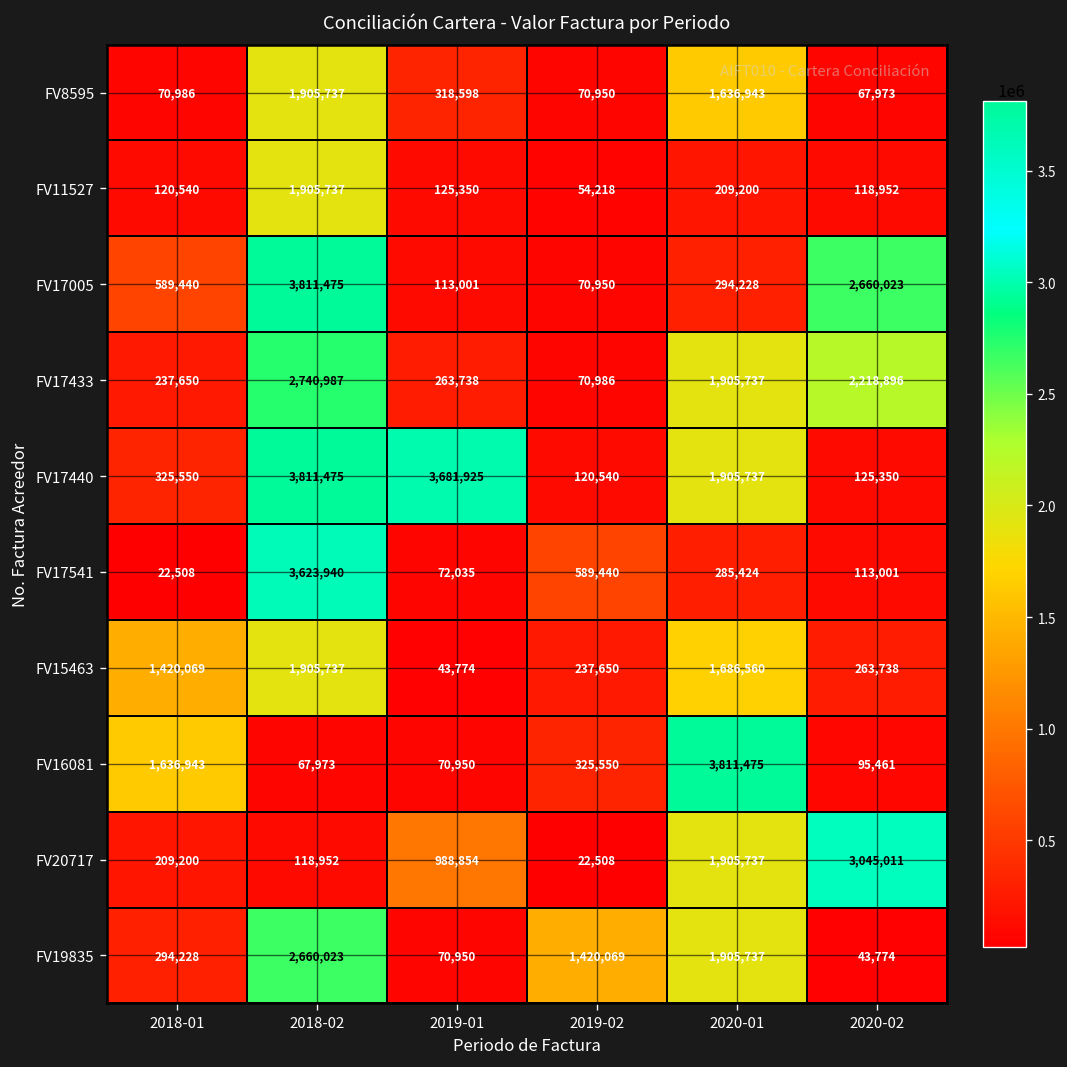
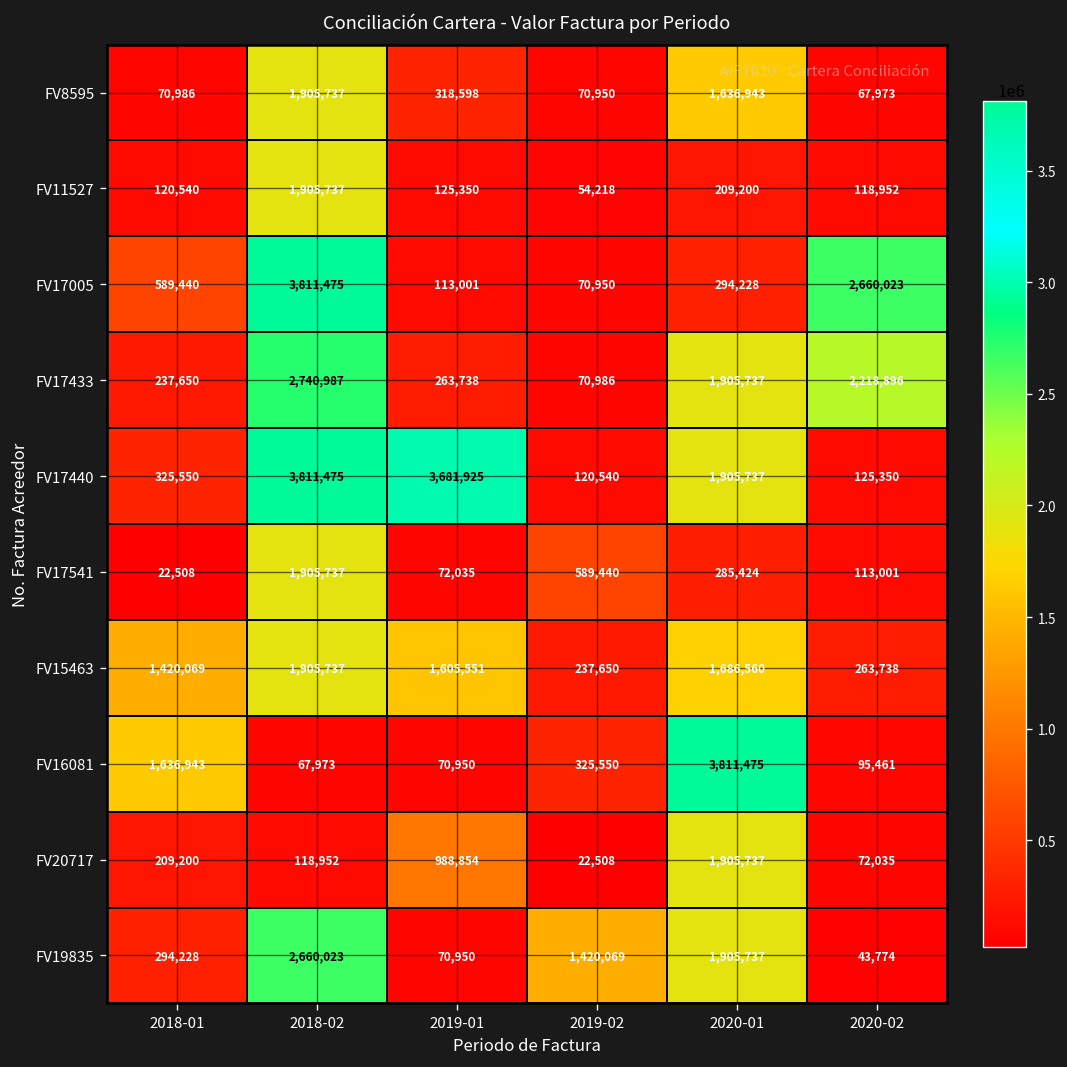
FV17541, 2018-02: 3,623,940 -> 1,905,737
FV15463, 2019-01: 43,774 -> 1,605,551
FV20717, 2020-02: 3,045,011 -> 72,035
